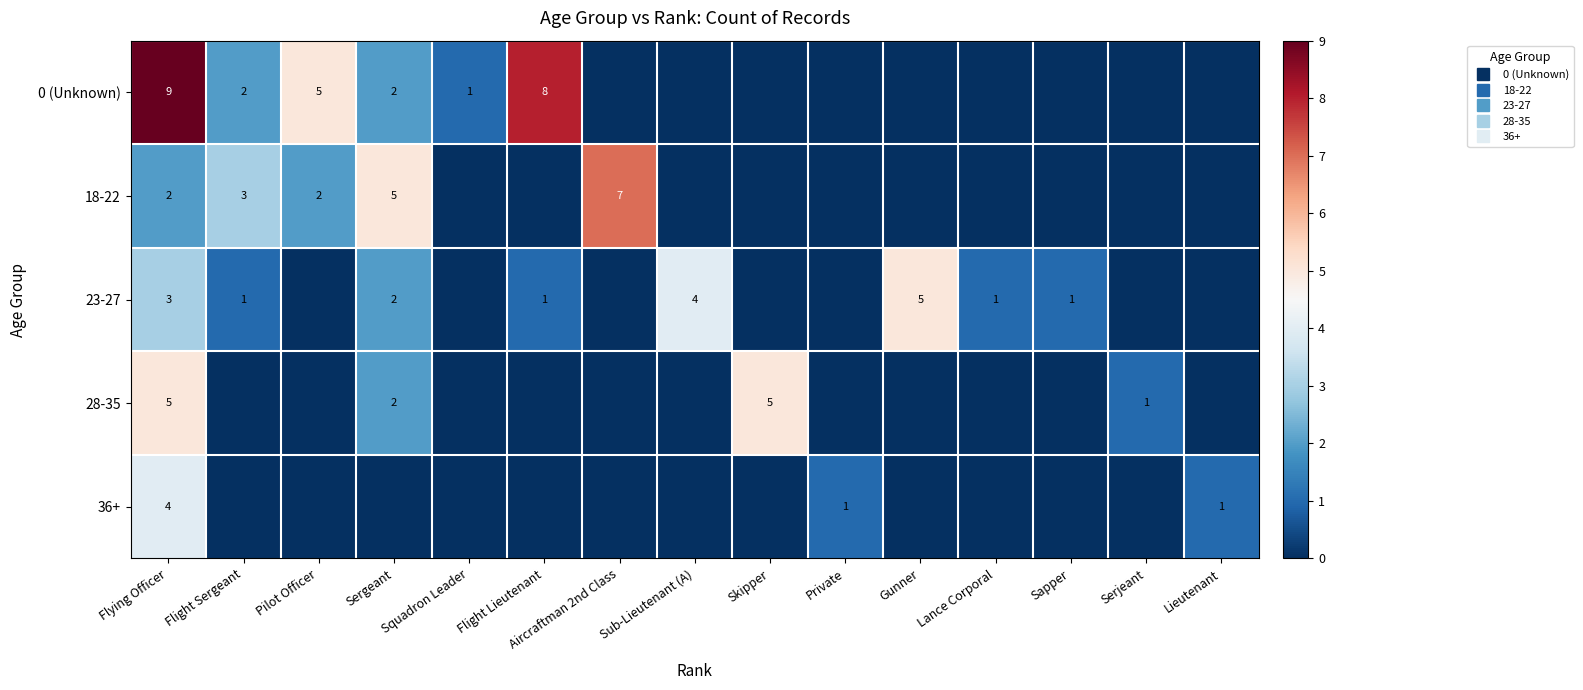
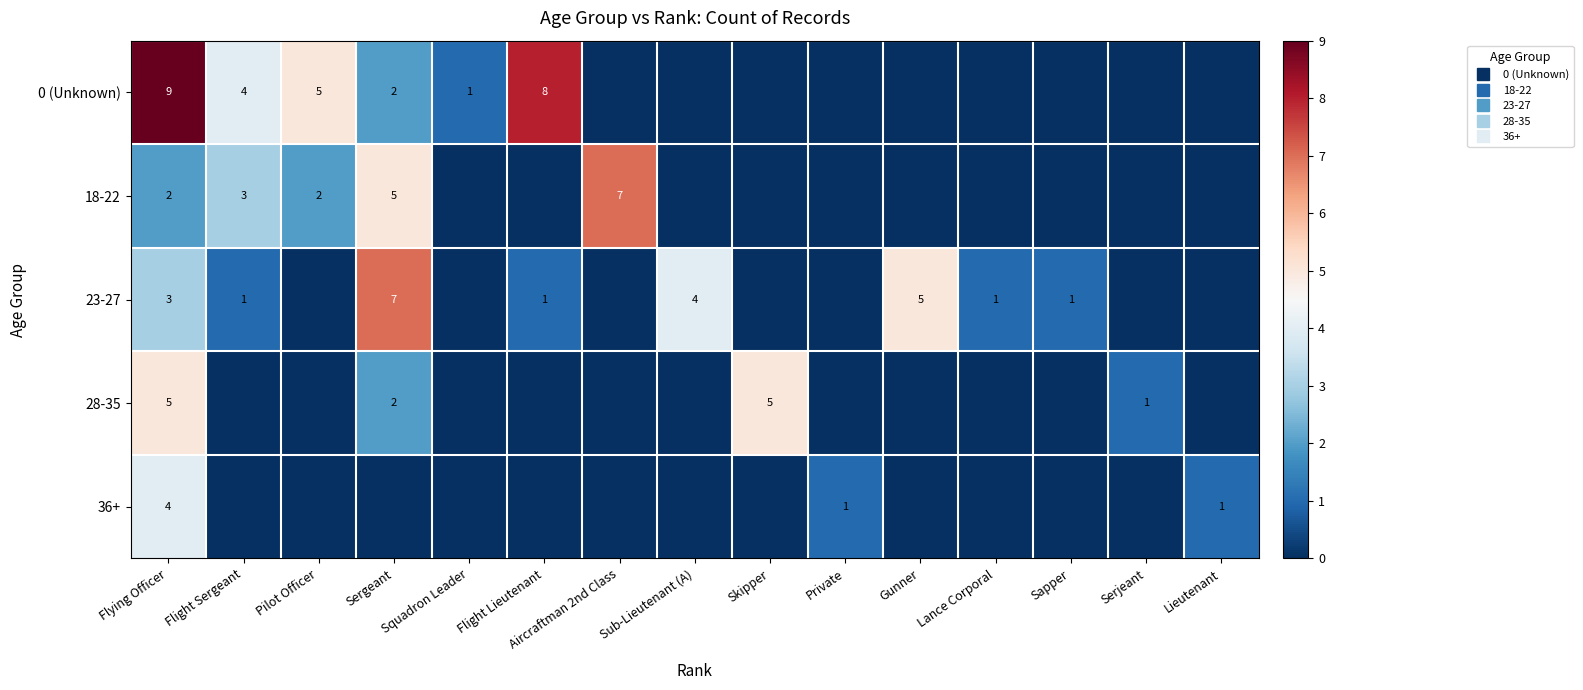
0 (Unknown), Flight Sergeant: 2 -> 4
23-27, Sergeant: 2 -> 7
